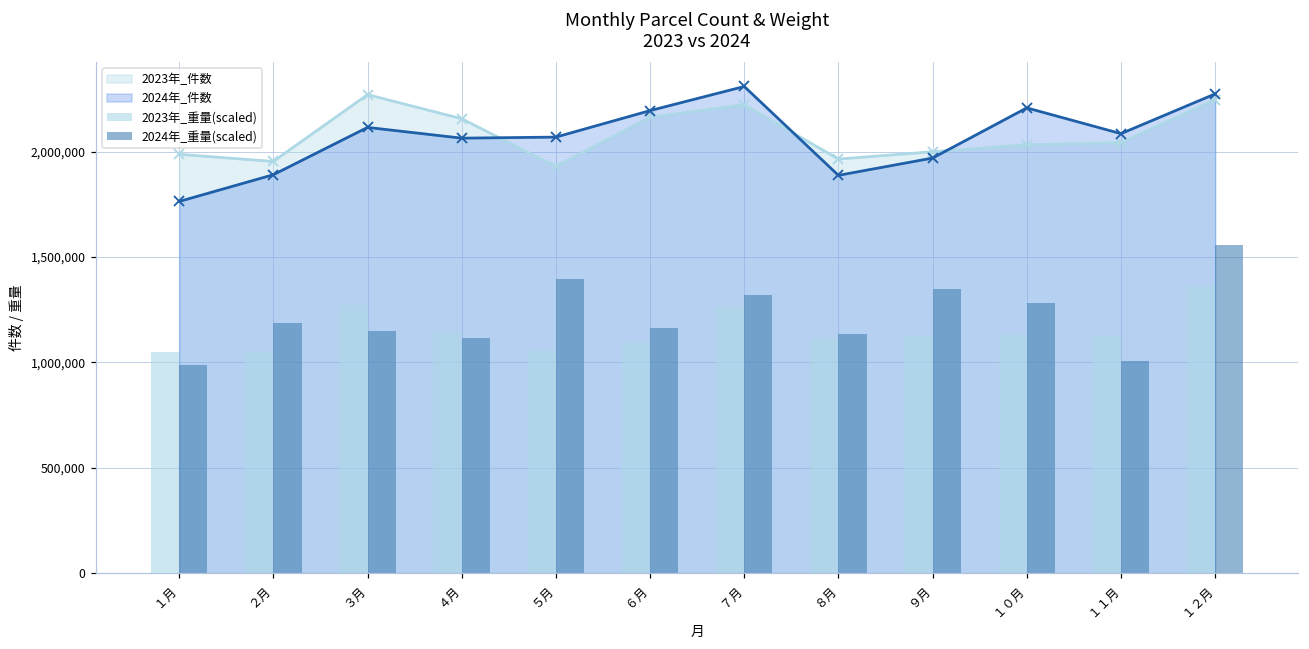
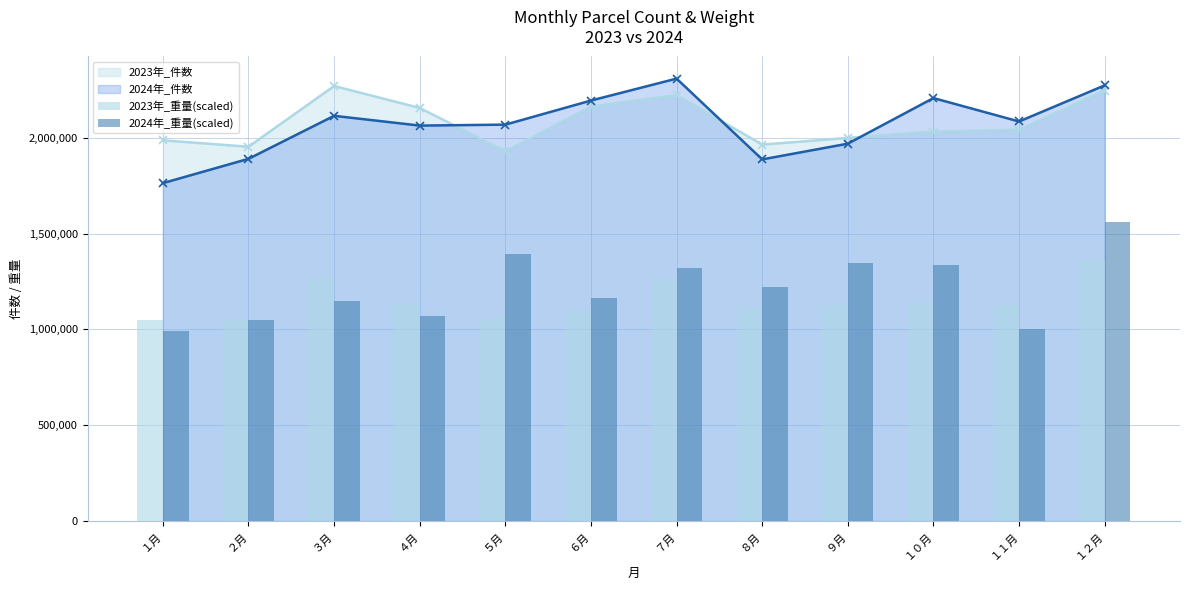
2024年_重量(scaled), ２月: 1,190,000 -> 1,050,000
2024年_重量(scaled), ４月: 1,120,000 -> 1,070,000
2024年_重量(scaled), ８月: 1,130,000 -> 1,220,000
2024年_重量(scaled), １０月: 1,280,000 -> 1,340,000
